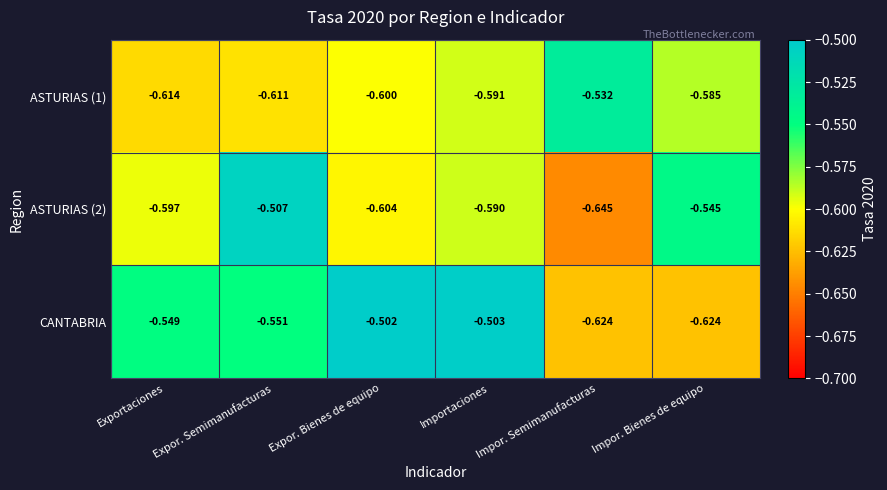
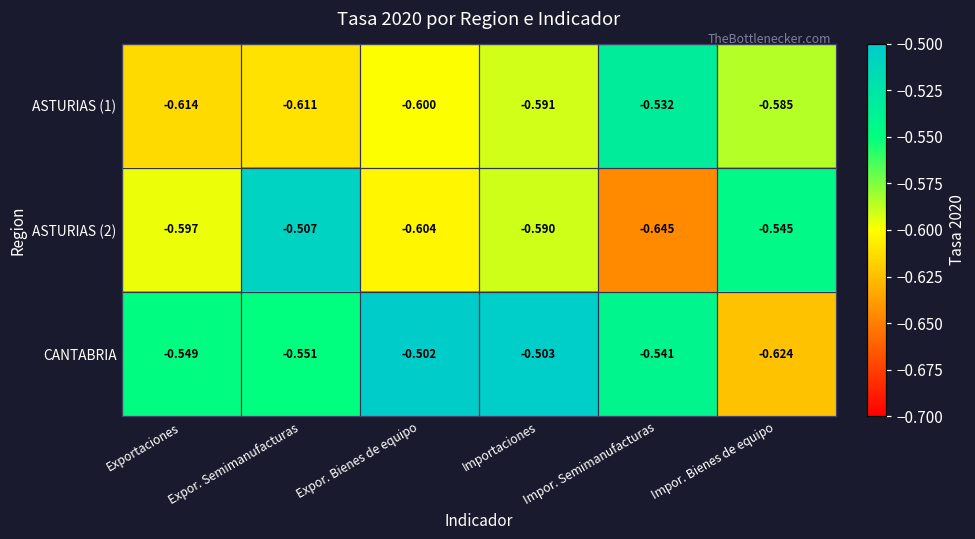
CANTABRIA, Impor. Semimanufacturas: -0.624 -> -0.541
